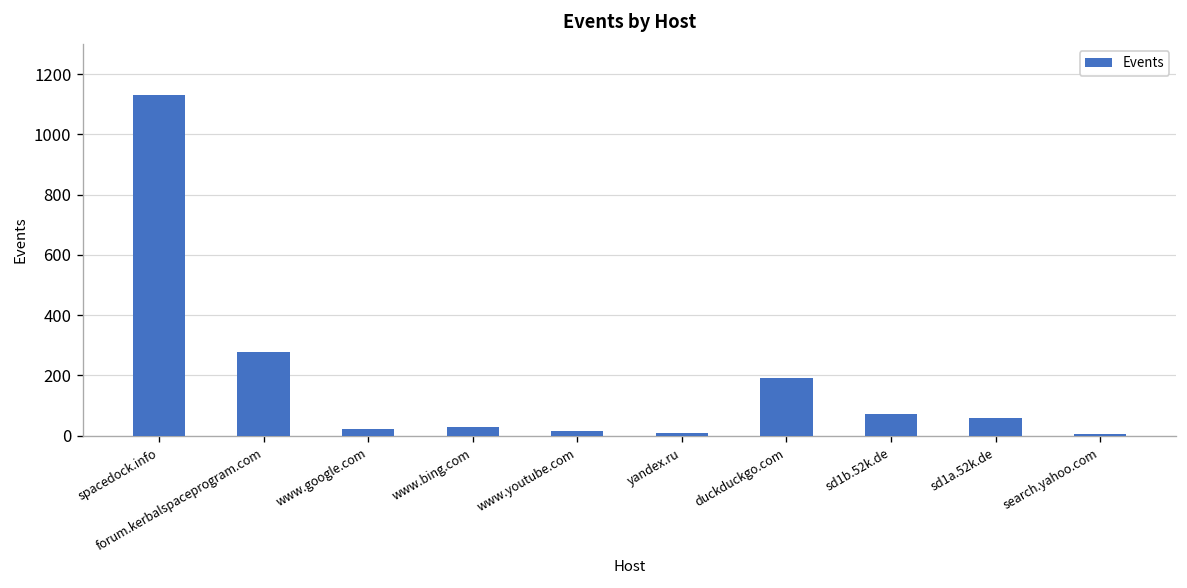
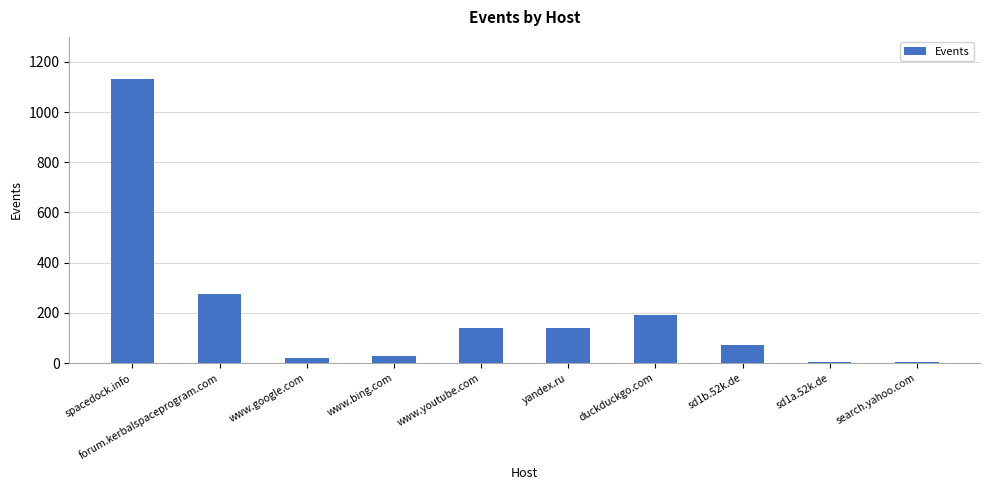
www.youtube.com: 10 -> 140
yandex.ru: 10 -> 140
sd1a.52k.de: 60 -> 10
